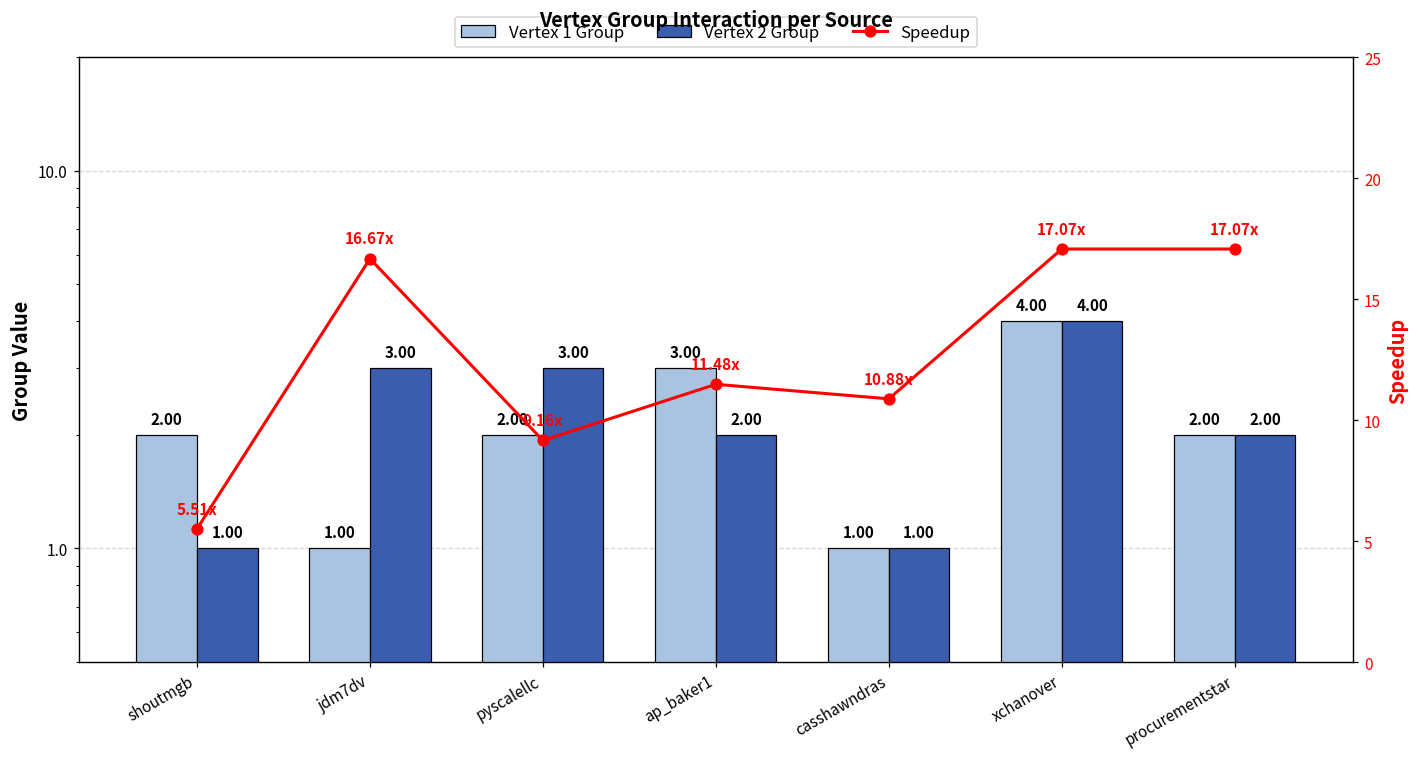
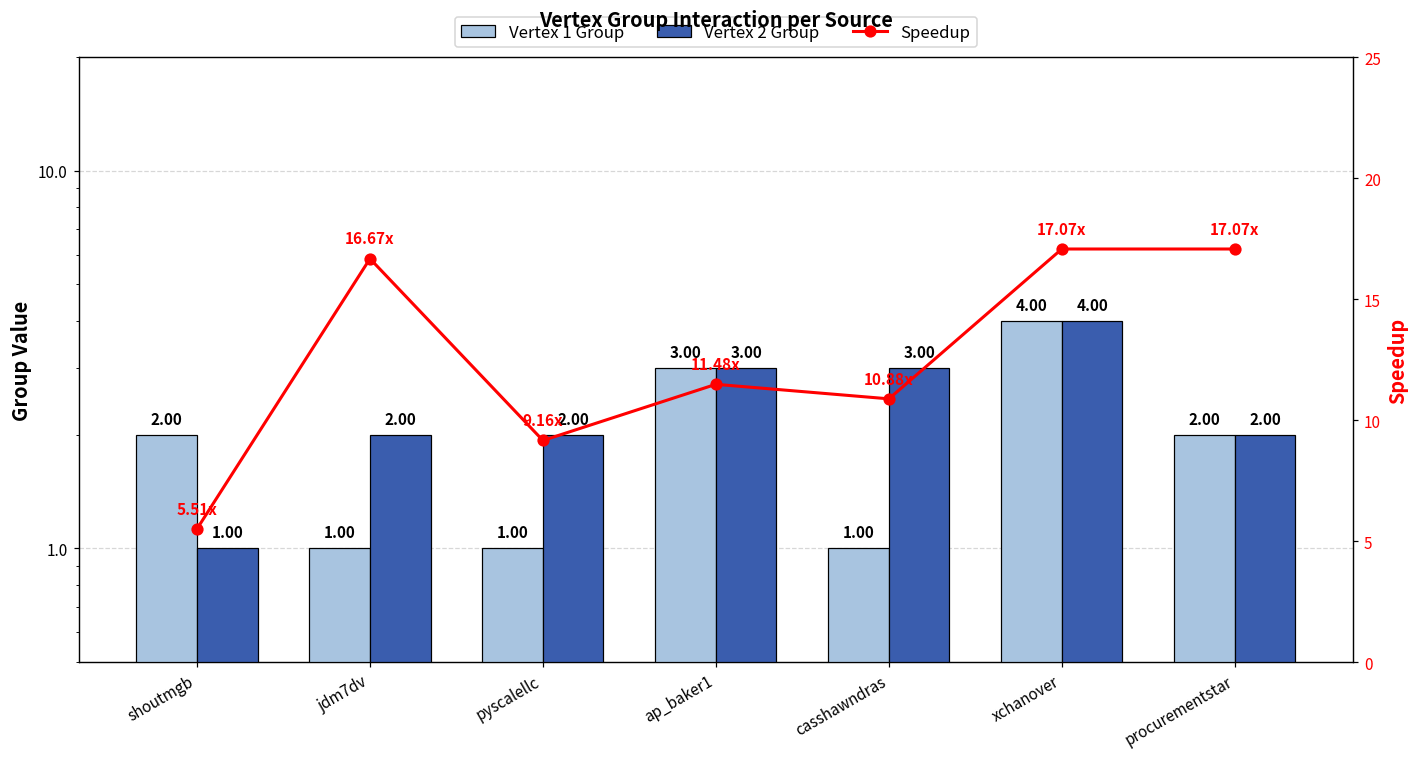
Vertex 2 Group, jdm7dv: 3.00 -> 2.00
Vertex 1 Group, pyscalellc: 2.00 -> 1.00
Vertex 2 Group, pyscalellc: 3.00 -> 2.00
Vertex 2 Group, ap_baker1: 2.00 -> 3.00
Vertex 2 Group, casshawndras: 1.00 -> 3.00
